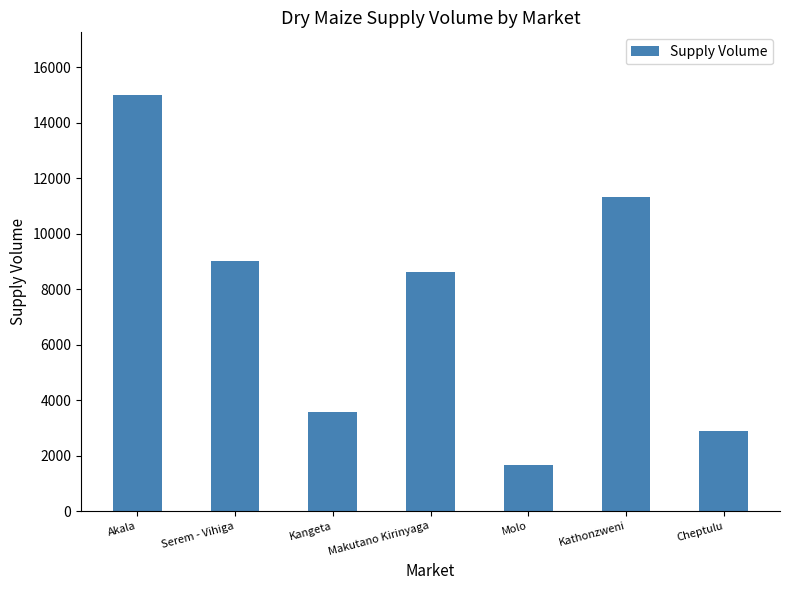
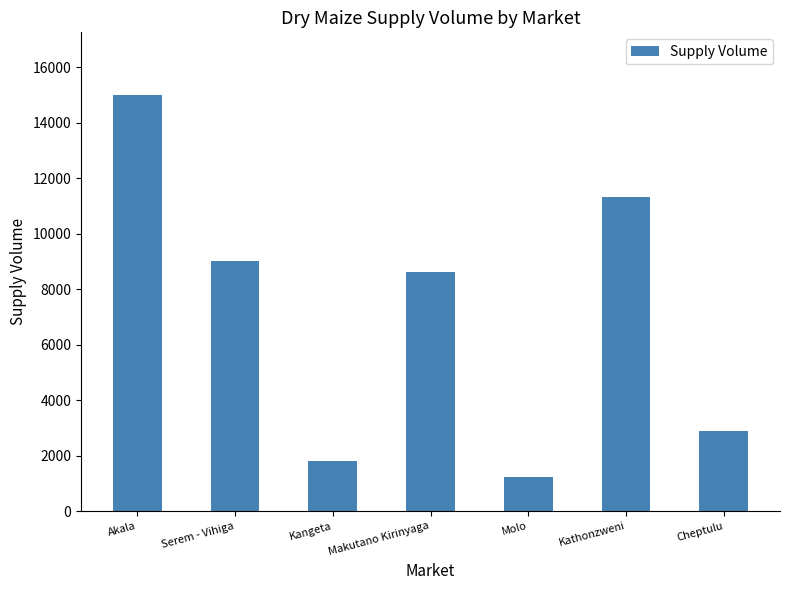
Kangeta: 3600 -> 1800
Molo: 1700 -> 1300
